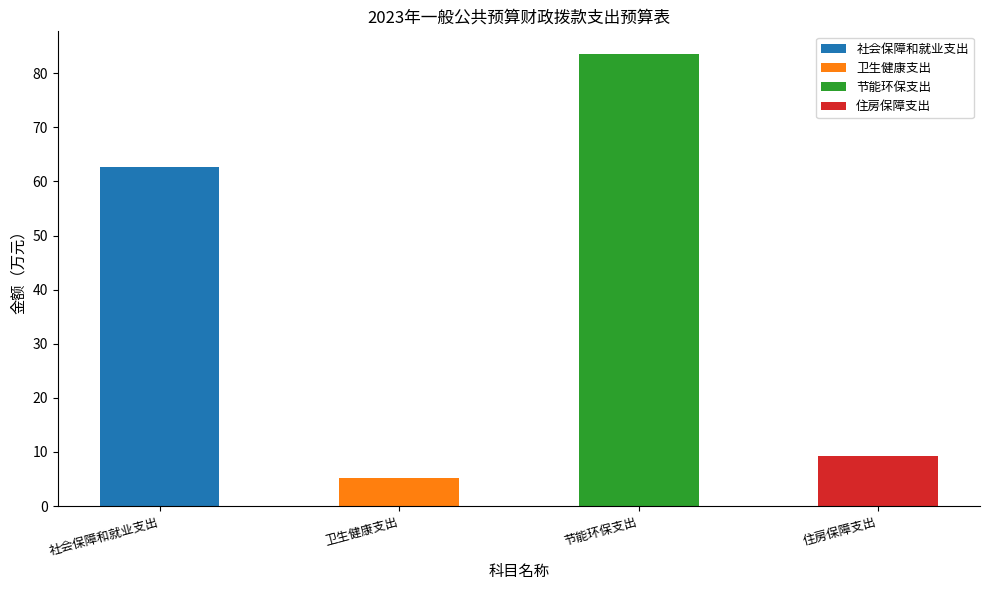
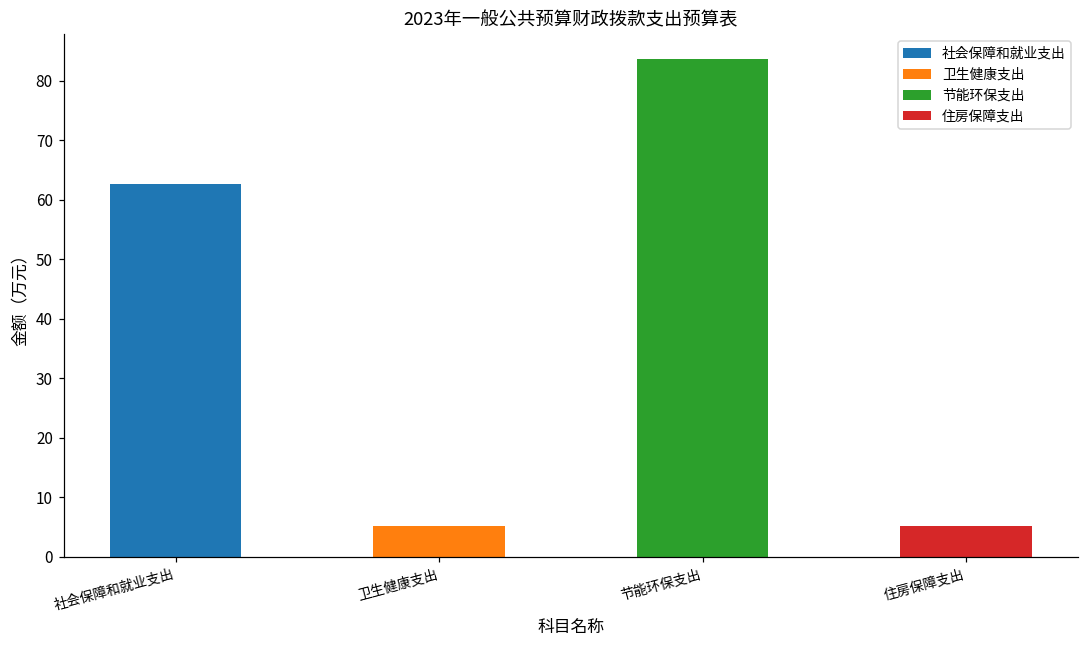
住房保障支出: 9 -> 5
